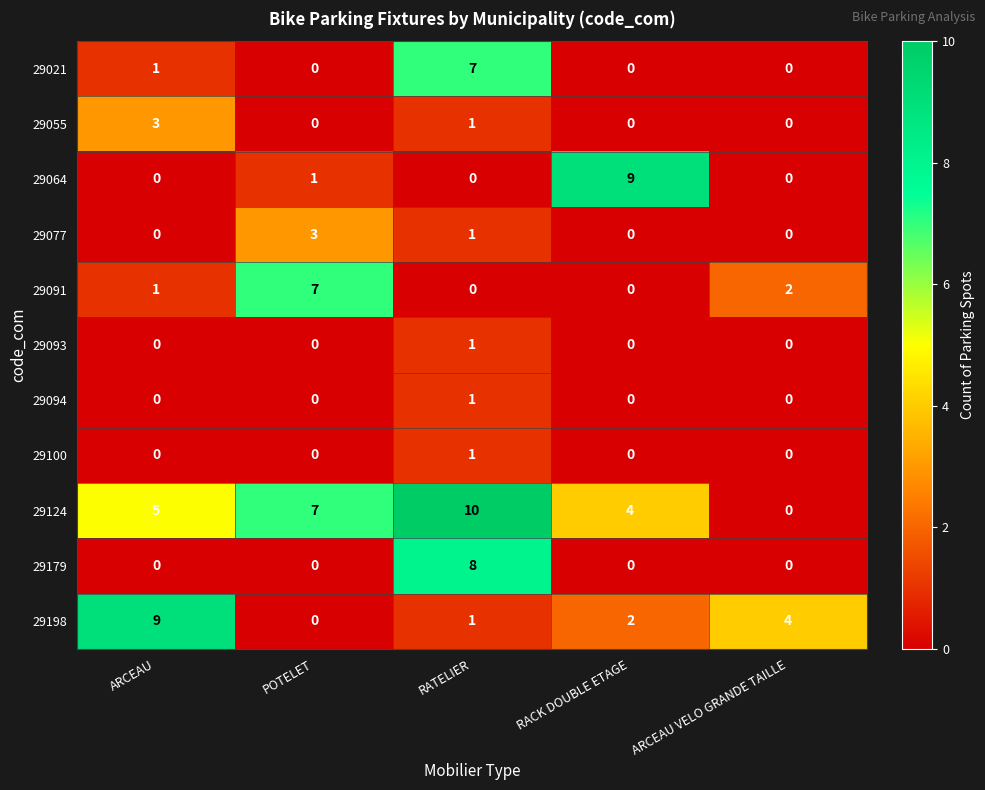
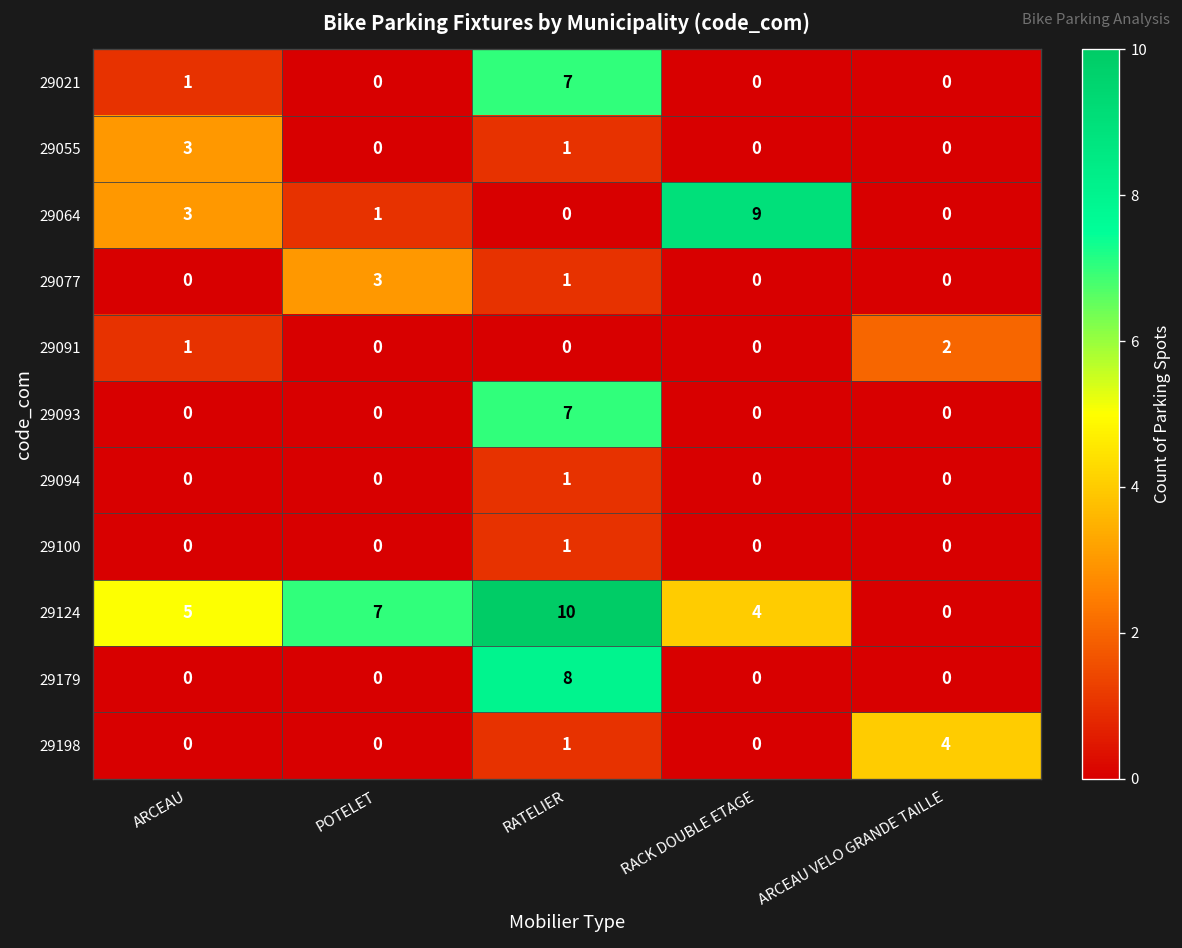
29064, ARCEAU: 0 -> 3
29091, POTELET: 7 -> 0
29093, RATELIER: 1 -> 7
29198, ARCEAU: 9 -> 0
29198, RACK DOUBLE ETAGE: 2 -> 0
